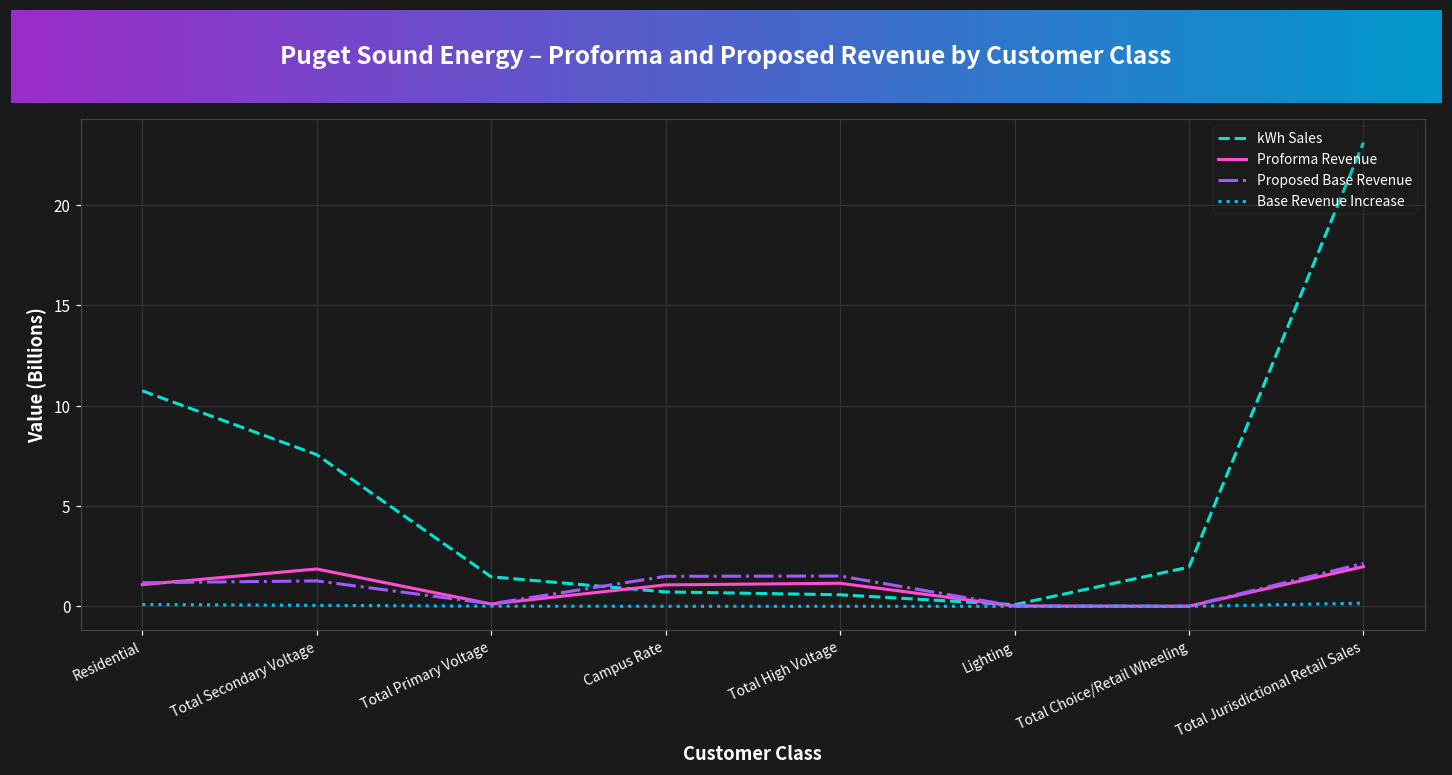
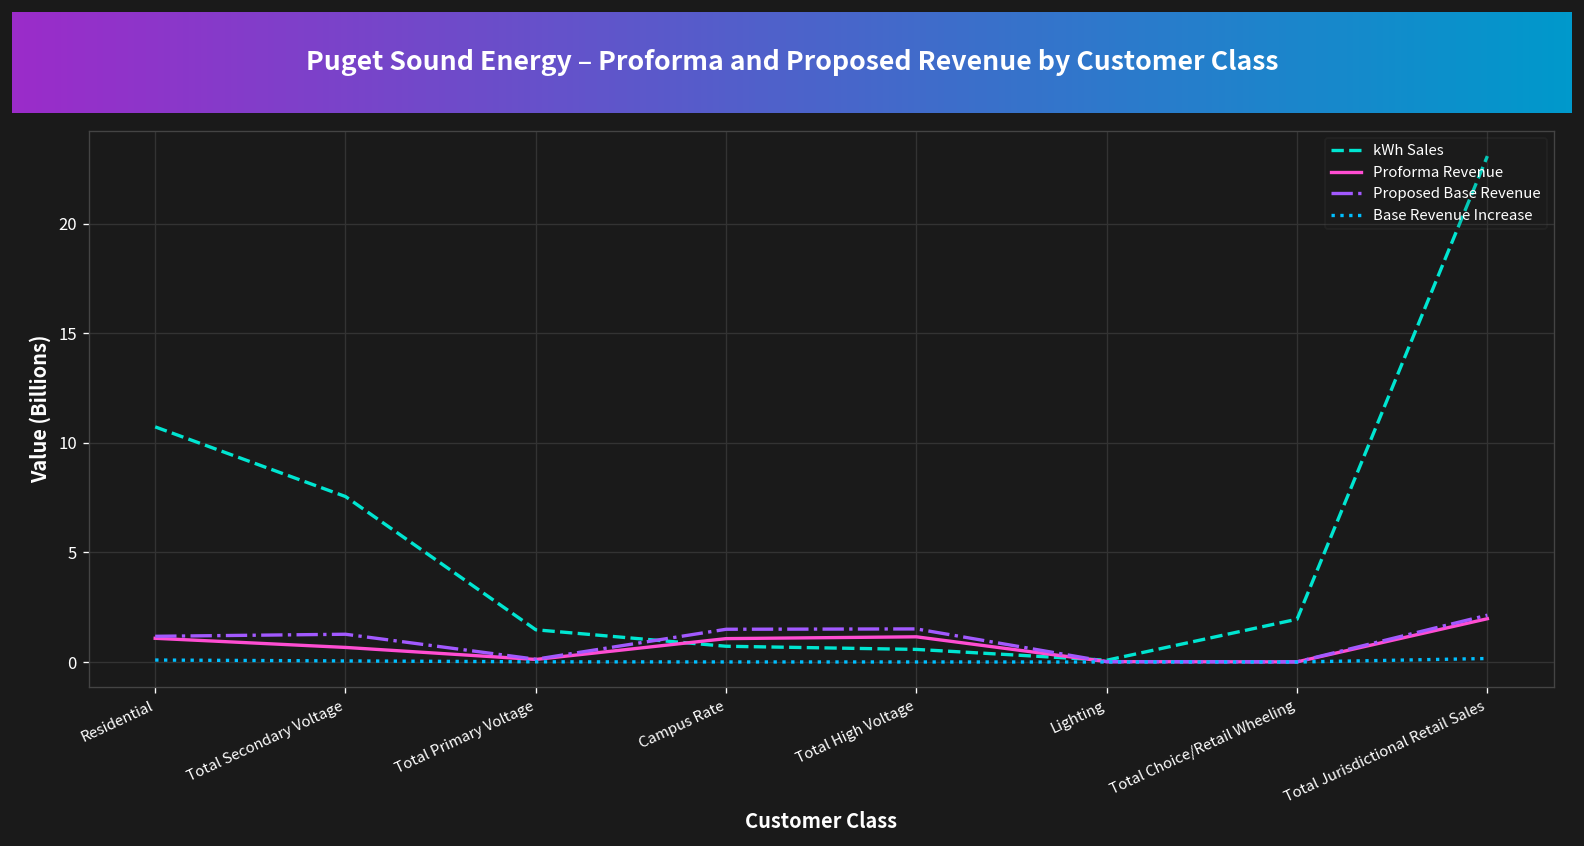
Proforma Revenue, Total Secondary Voltage: 1.9 -> 0.7
